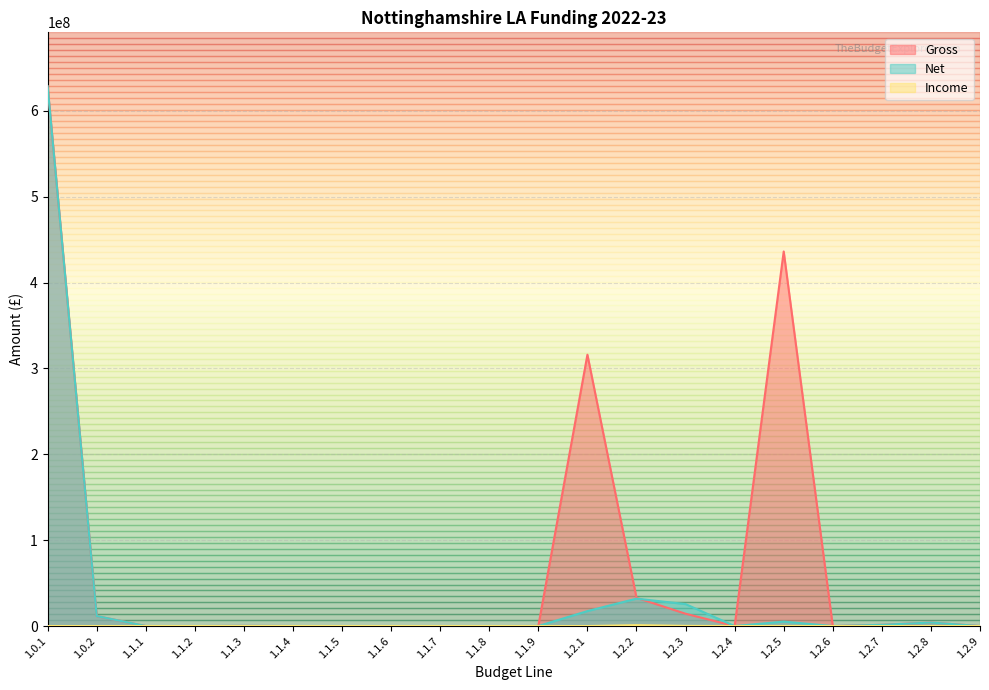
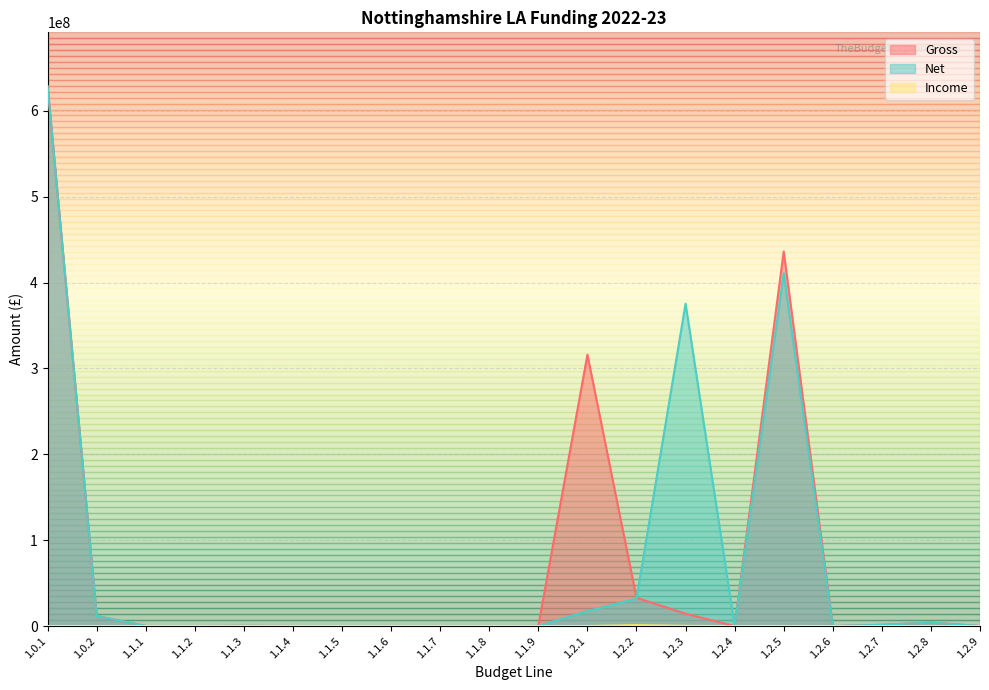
Net, 1.2.3: 30000000 -> 380000000
Net, 1.2.5: 10000000 -> 410000000
